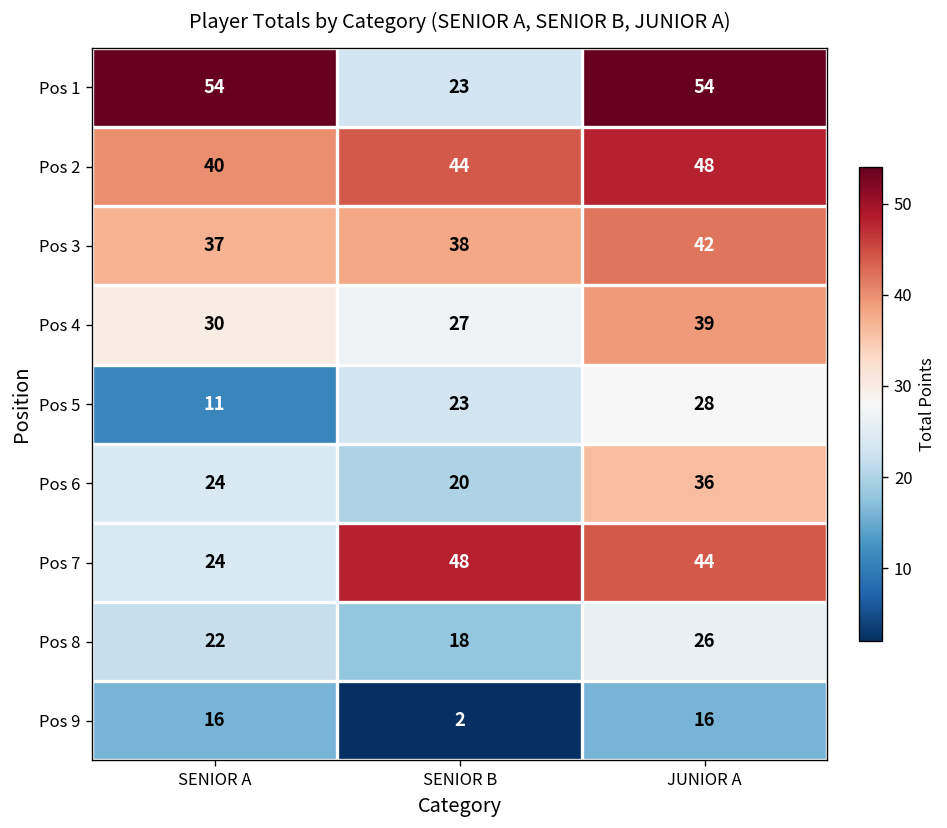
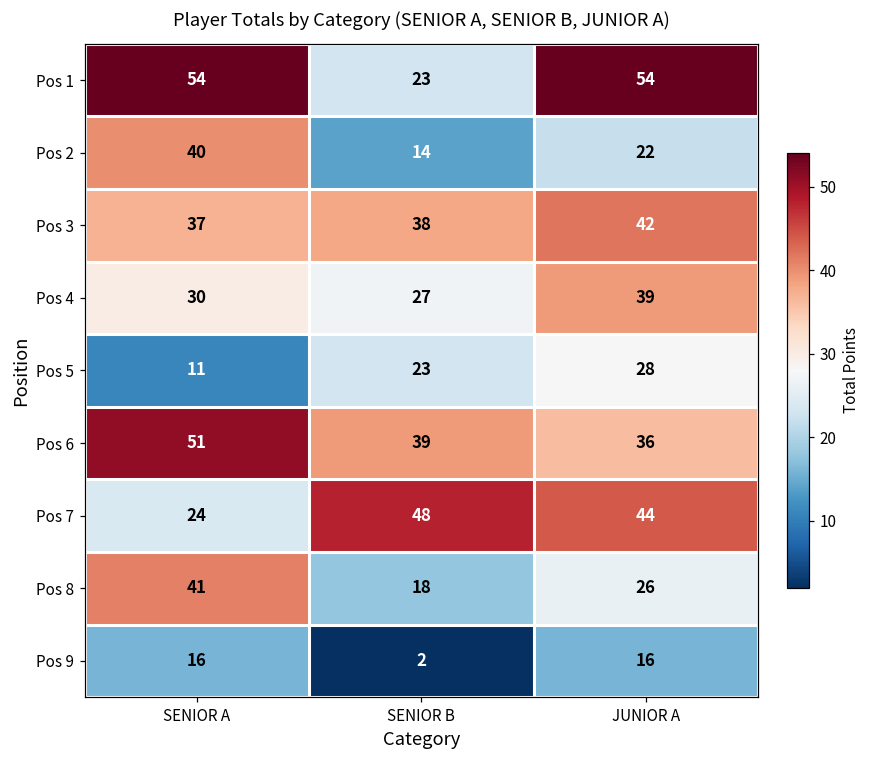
Pos 2, SENIOR B: 44 -> 14
Pos 2, JUNIOR A: 48 -> 22
Pos 6, SENIOR A: 24 -> 51
Pos 6, SENIOR B: 20 -> 39
Pos 8, SENIOR A: 22 -> 41
